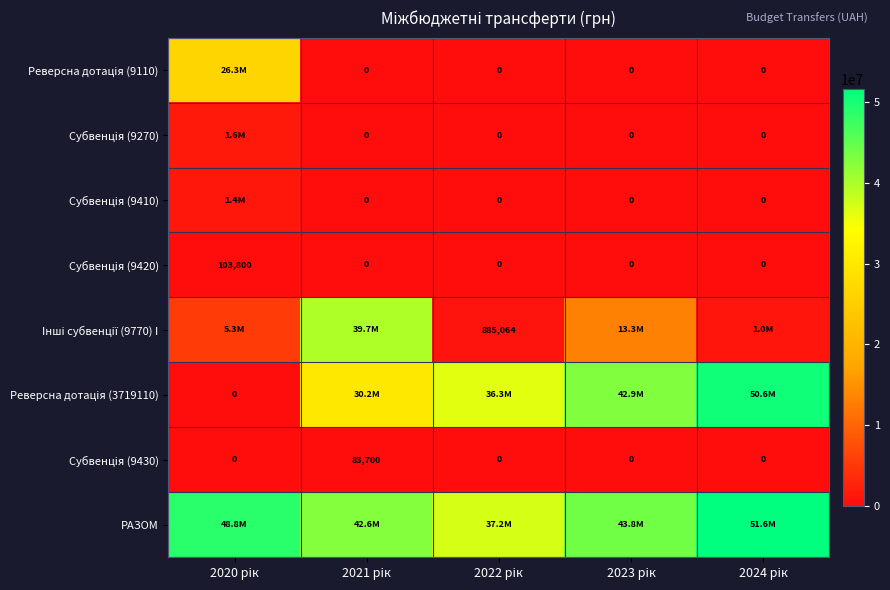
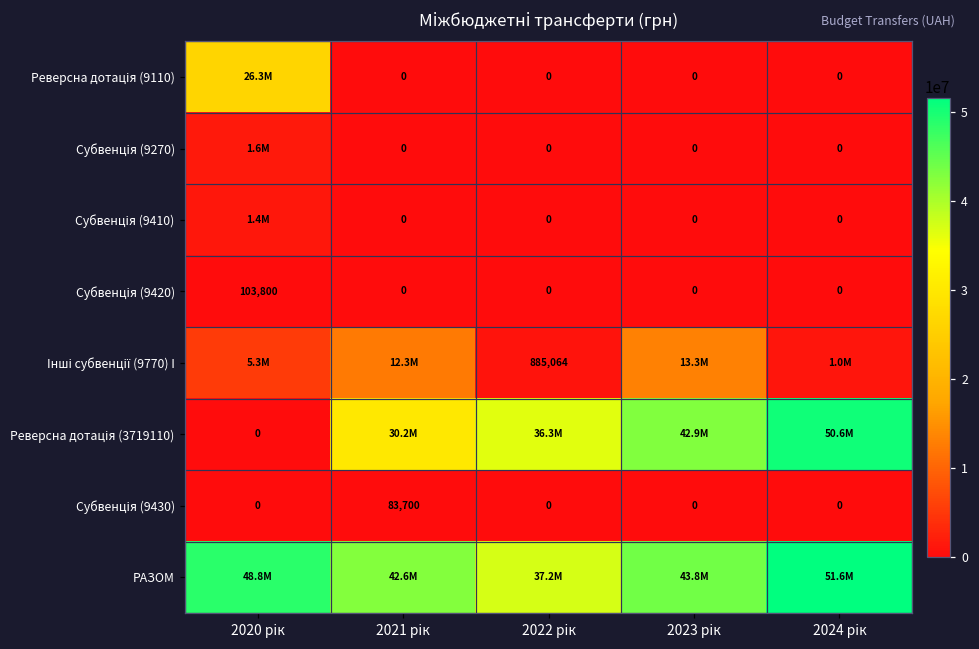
Інші субвенції (9770) I, 2021 рік: 39.7M -> 12.3M
